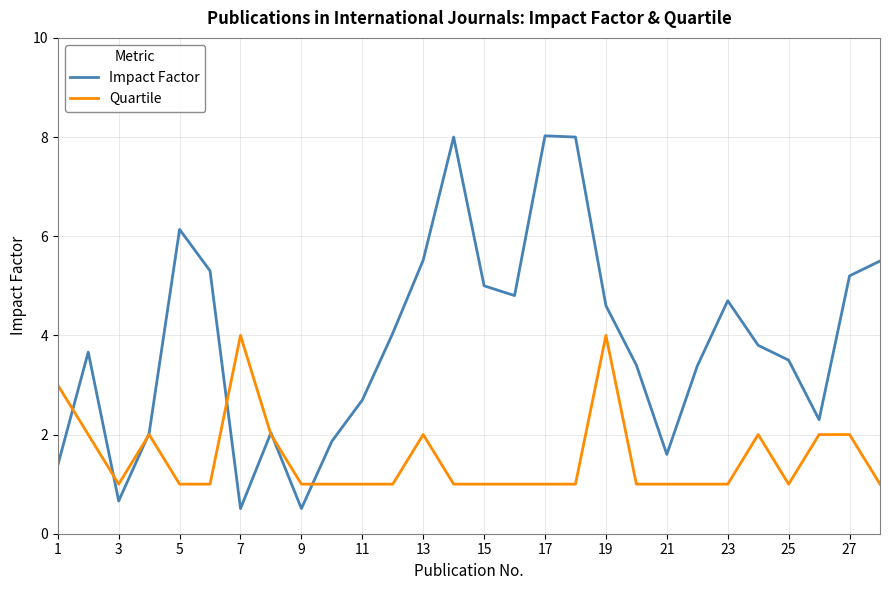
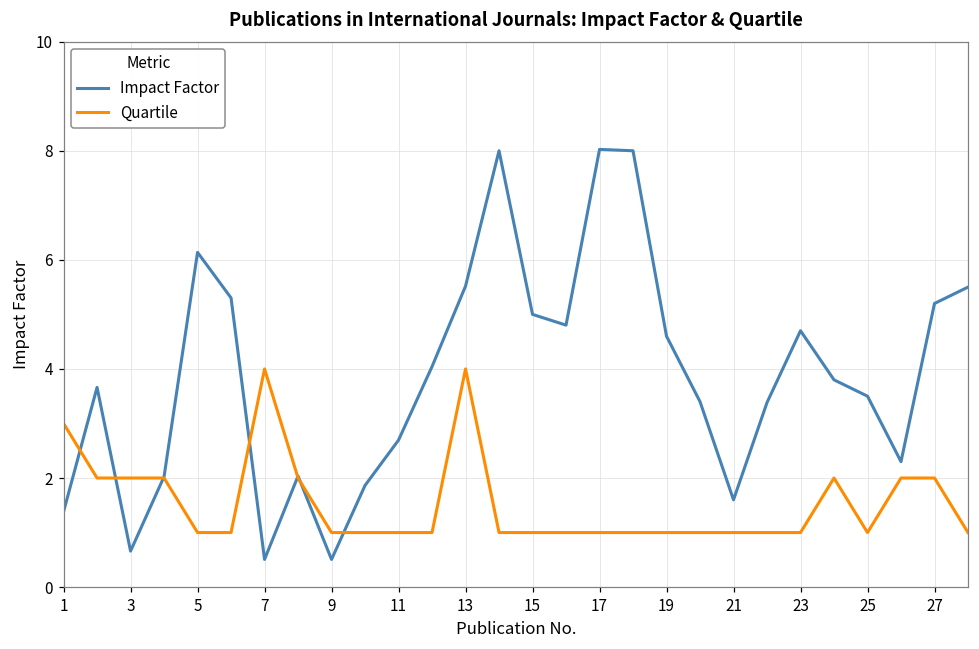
Quartile, 3: 1 -> 2
Quartile, 13: 2 -> 4
Quartile, 19: 4 -> 1
